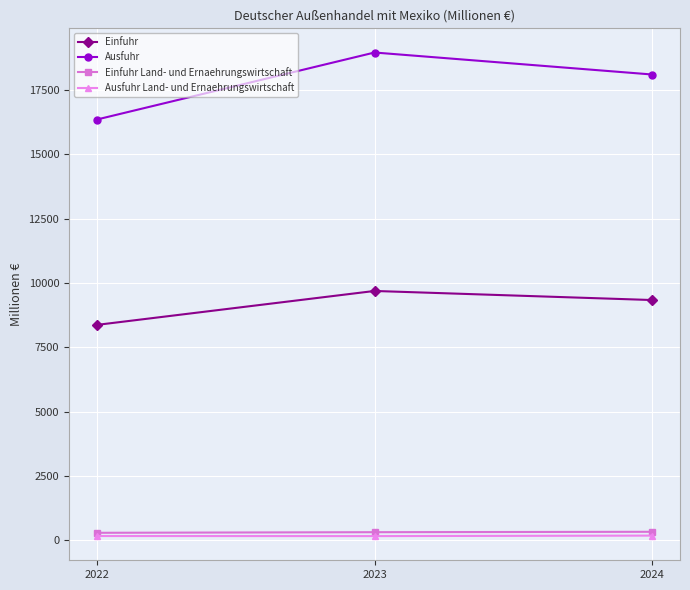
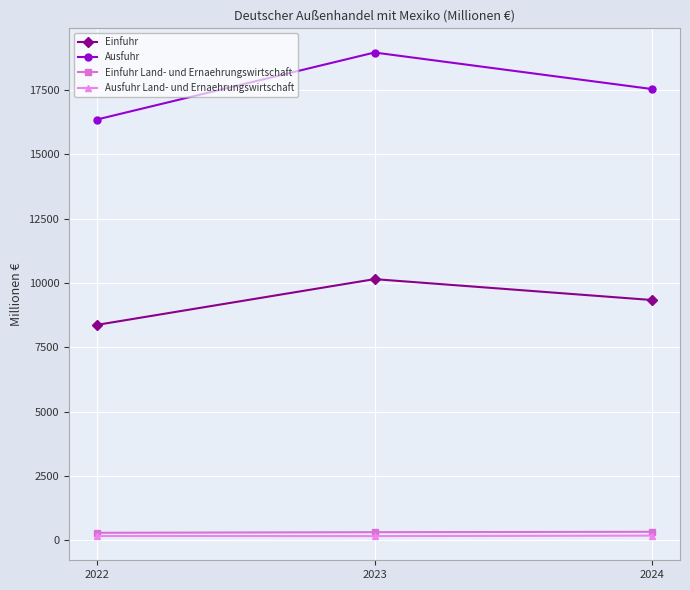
Einfuhr, 2023: 9700 -> 10200
Ausfuhr, 2024: 18100 -> 17500
